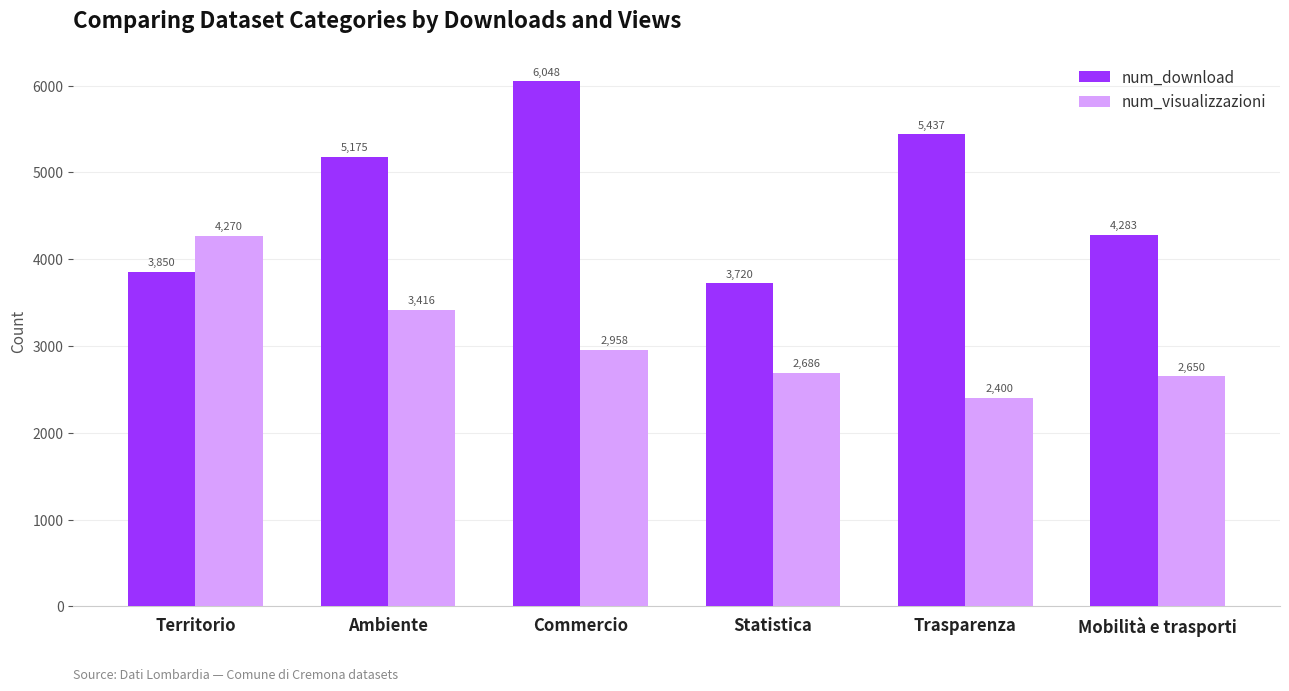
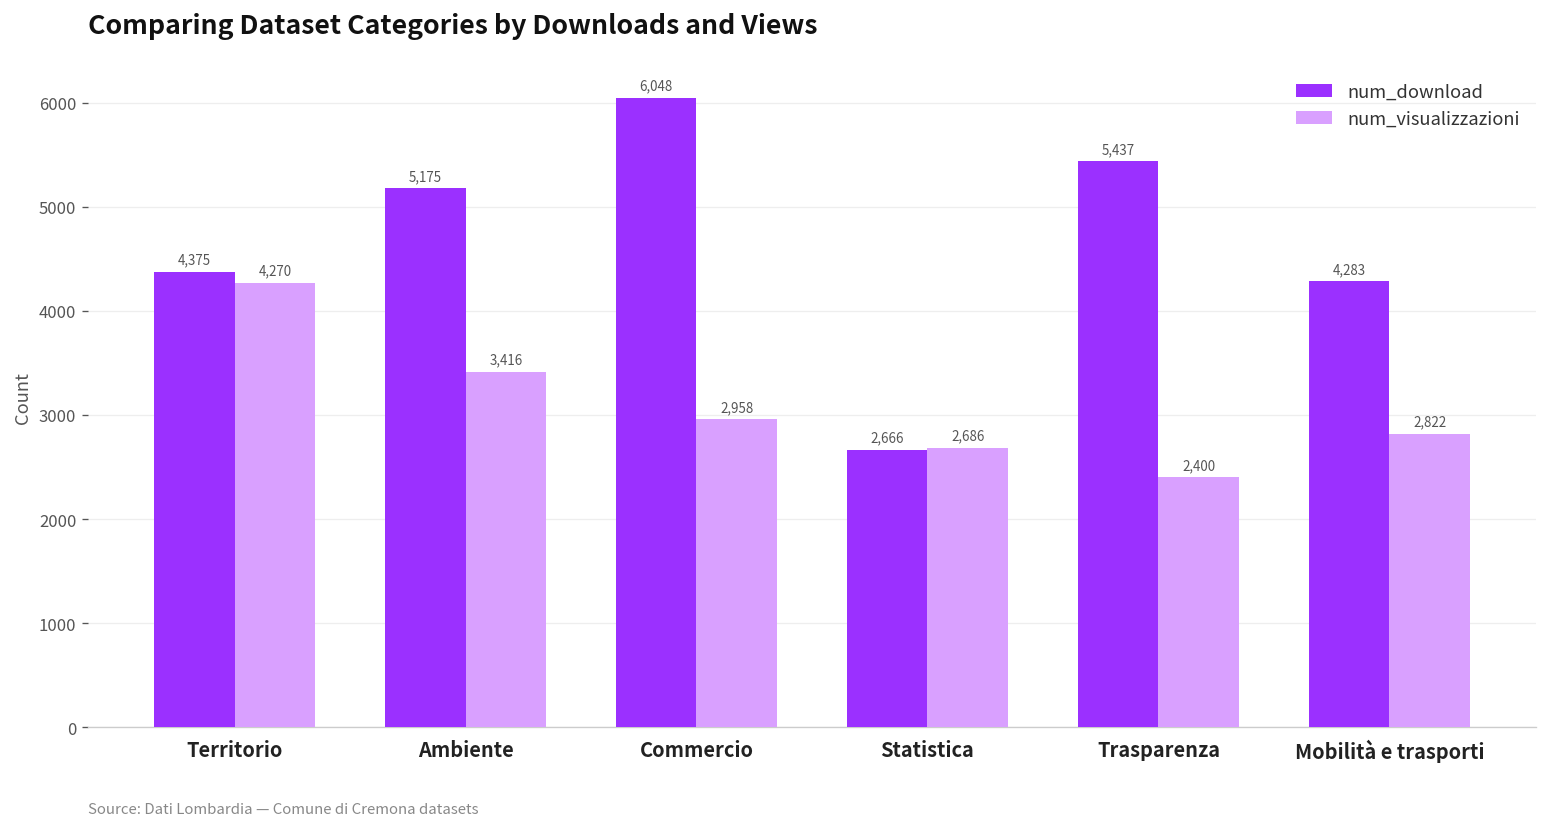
num_download, Territorio: 3,850 -> 4,375
num_download, Statistica: 3,720 -> 2,666
num_visualizzazioni, Mobilità e trasporti: 2,650 -> 2,822
